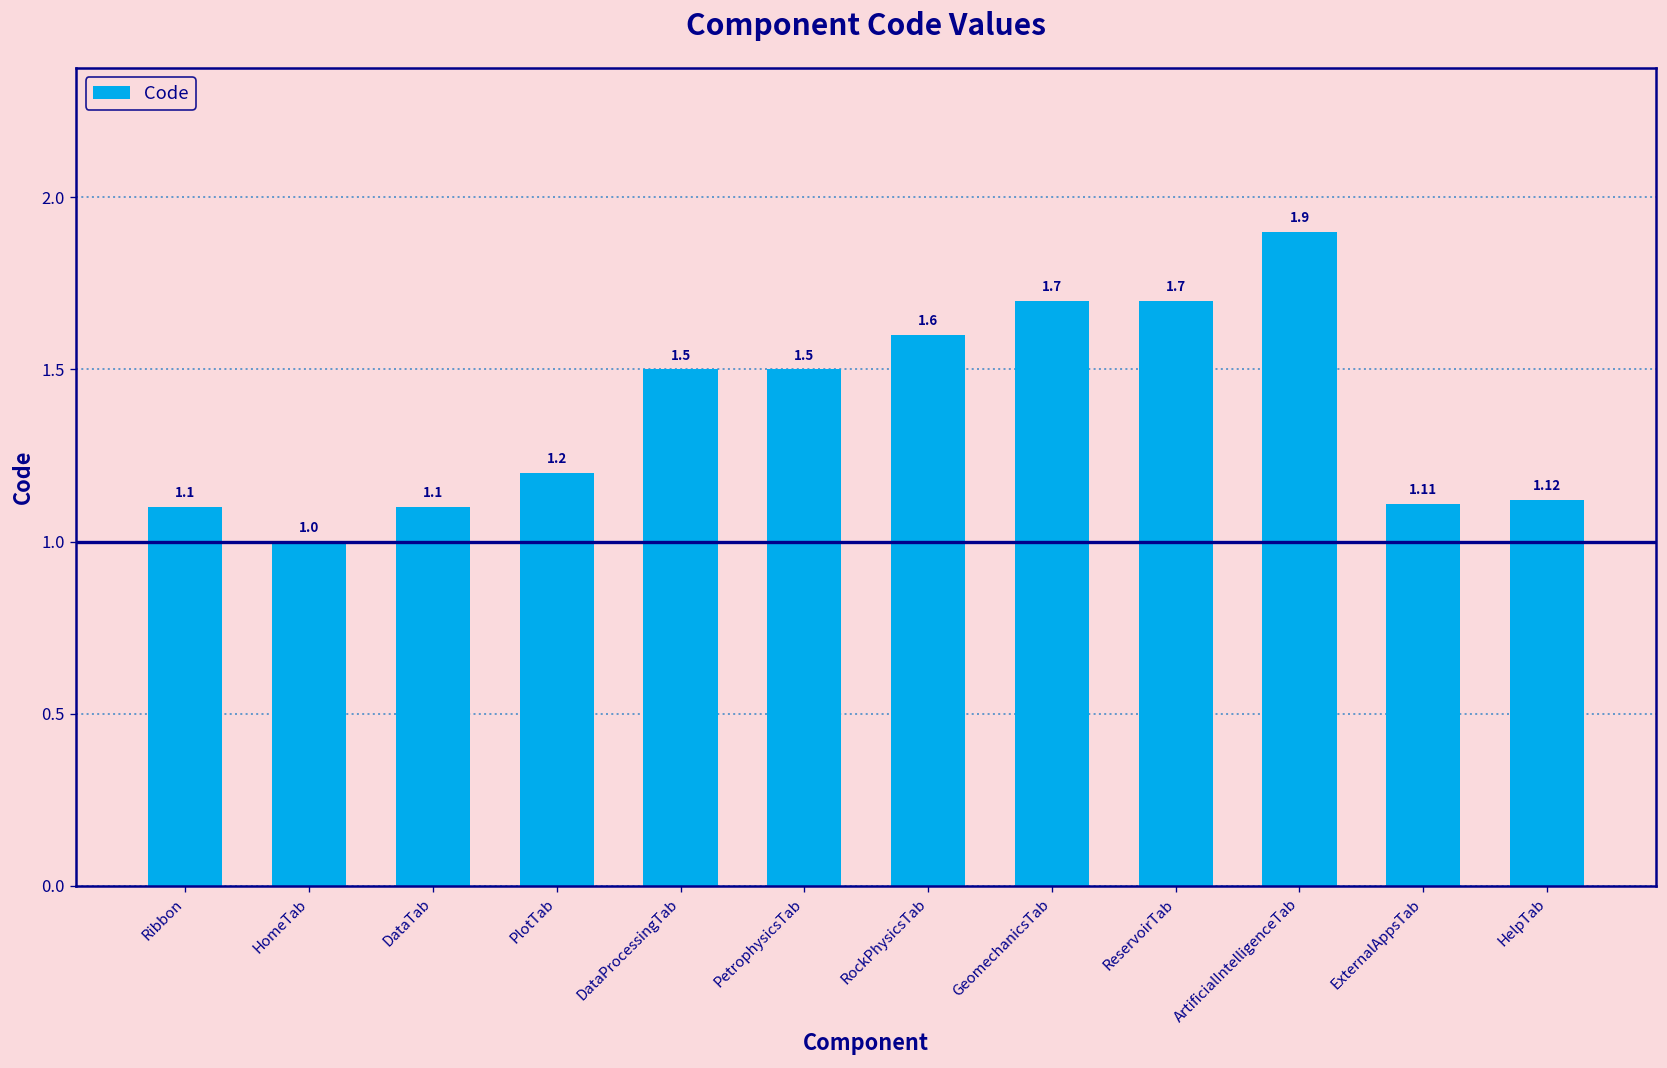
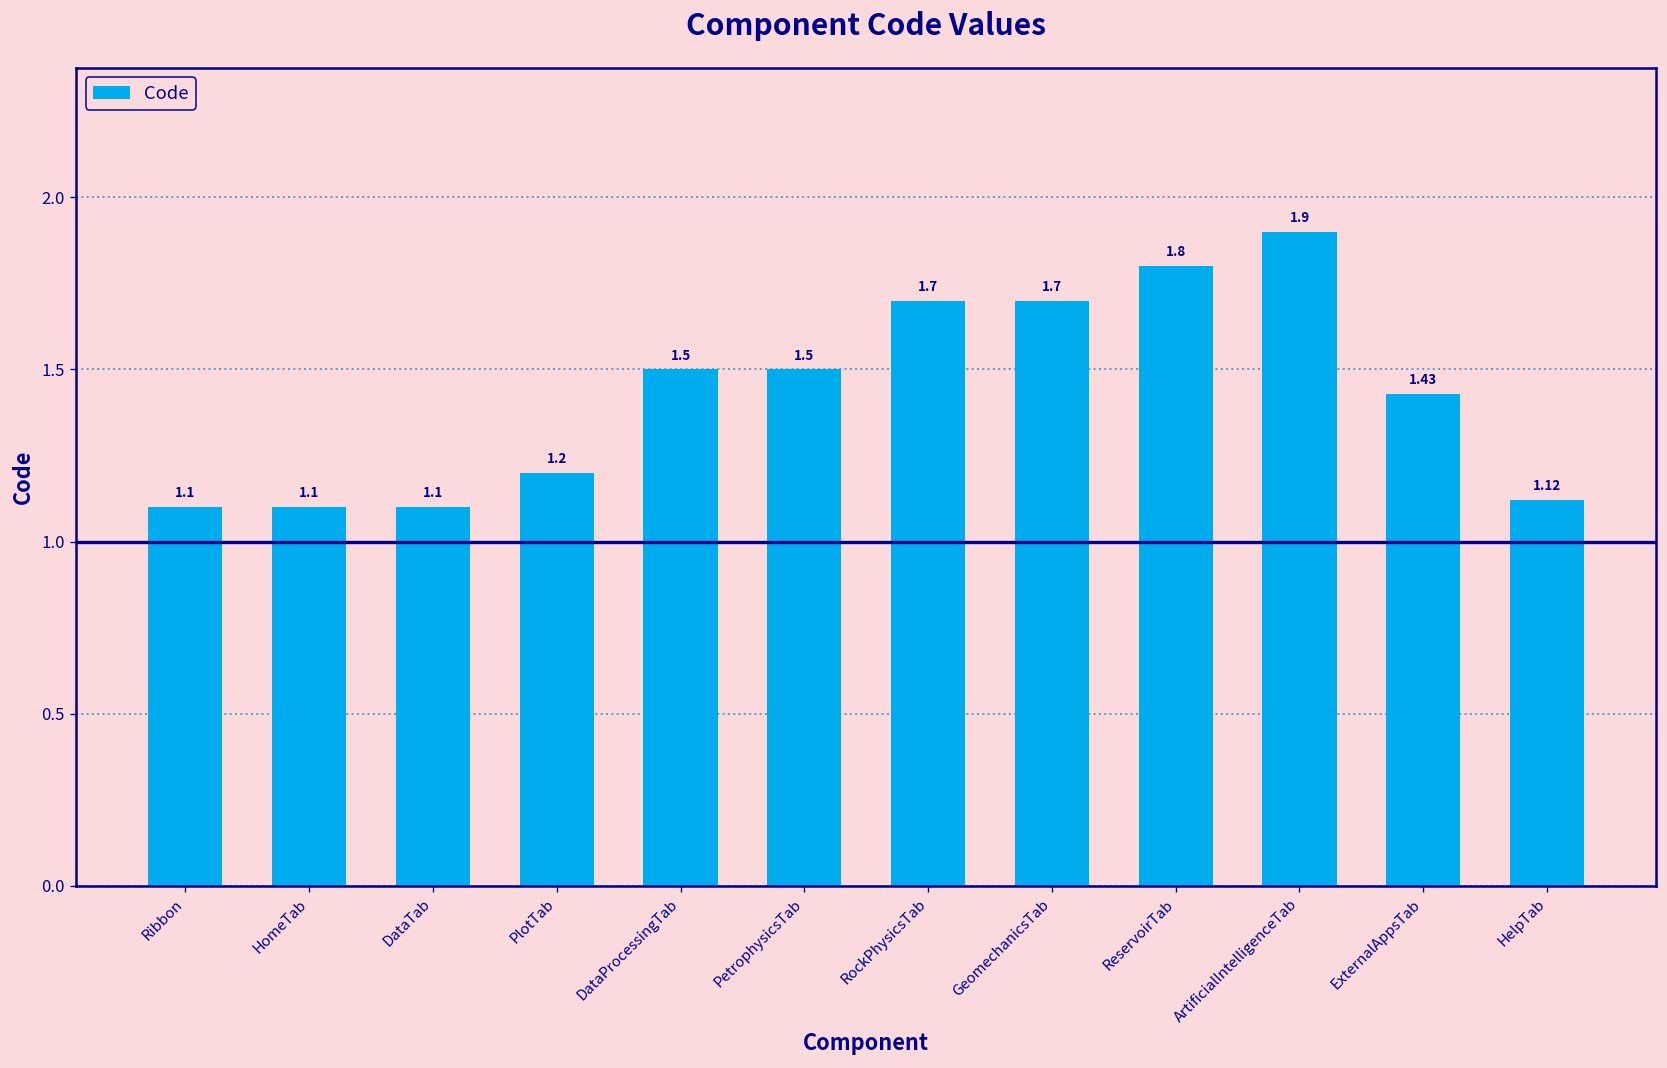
HomeTab: 1.0 -> 1.1
RockPhysicsTab: 1.6 -> 1.7
ReservoirTab: 1.7 -> 1.8
ExternalAppsTab: 1.11 -> 1.43
